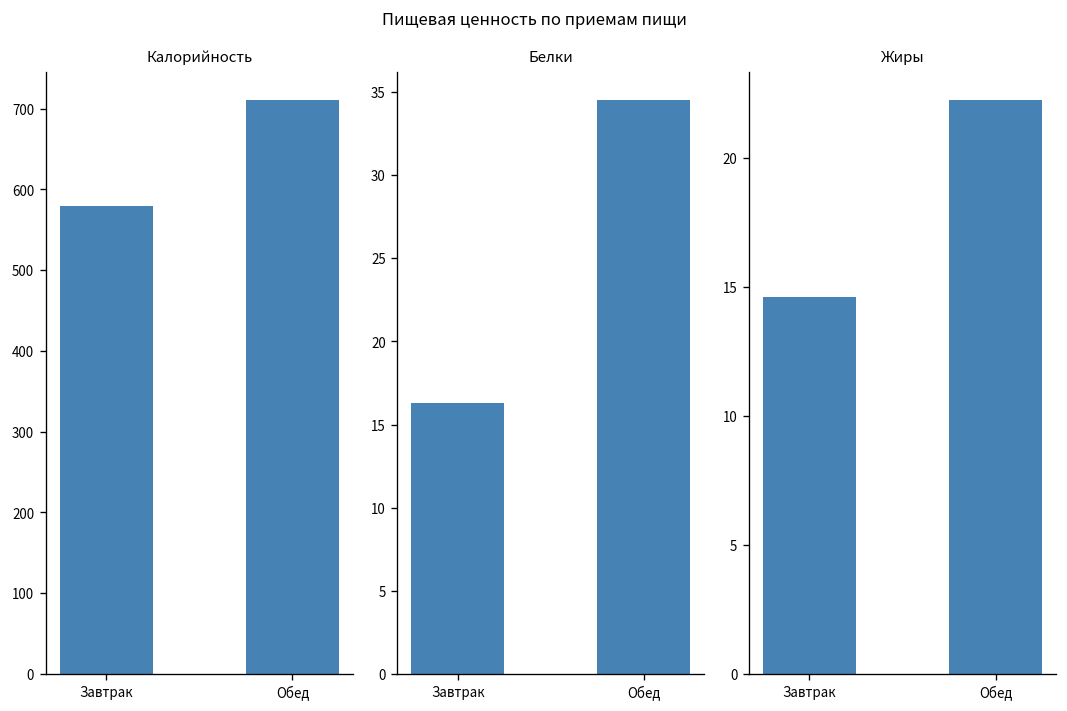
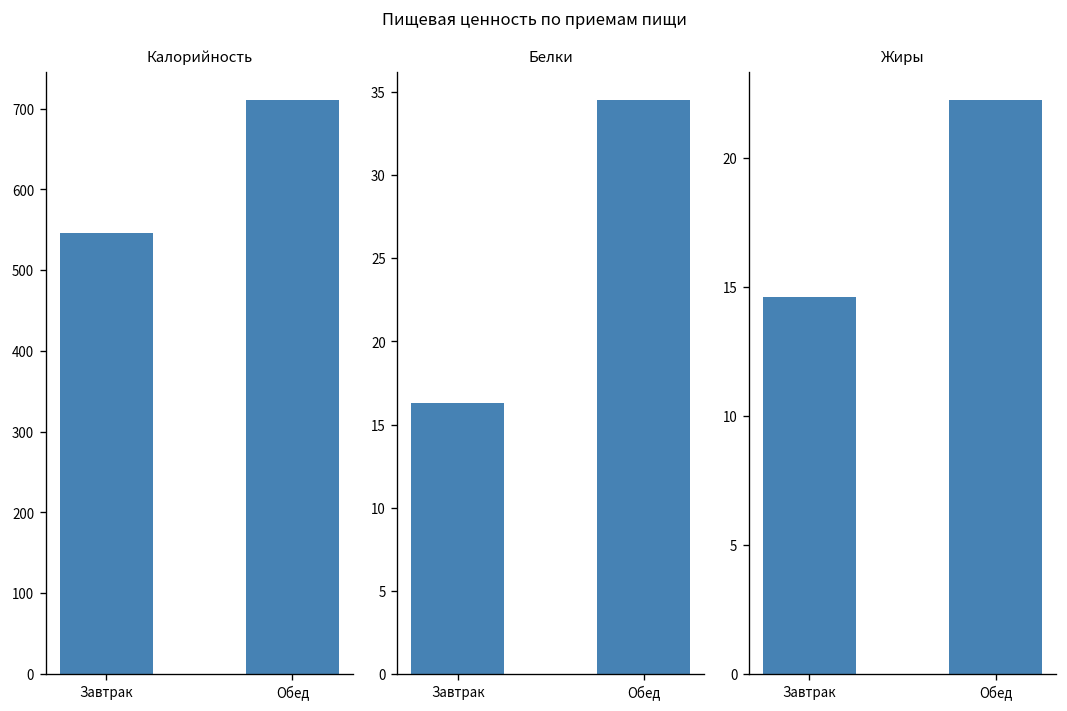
Калорийность, Завтрак: 580 -> 550
